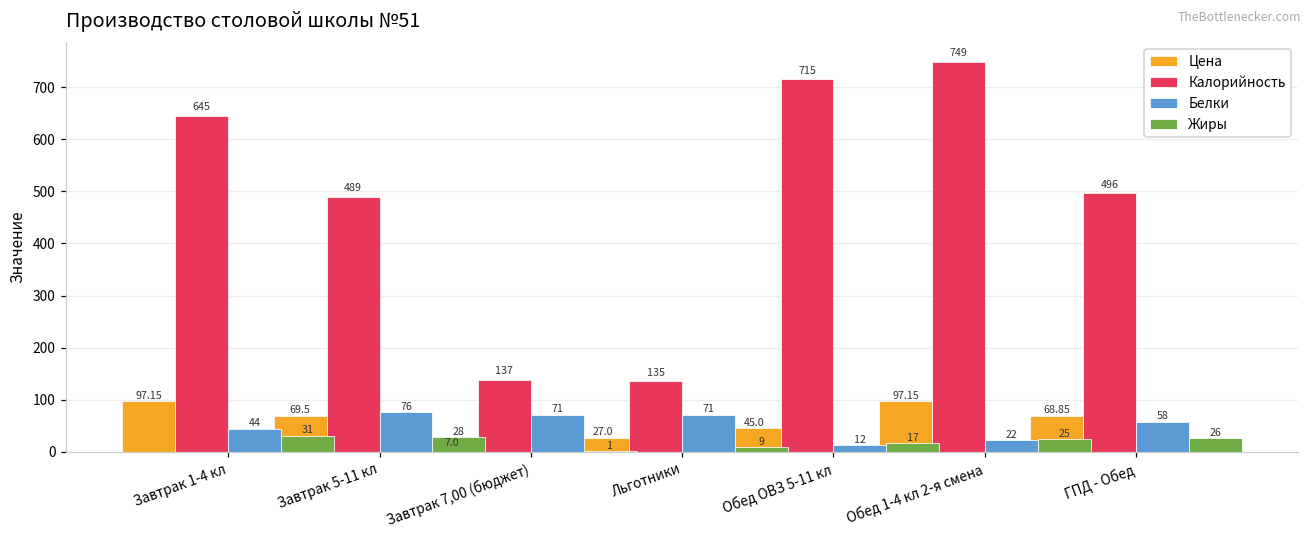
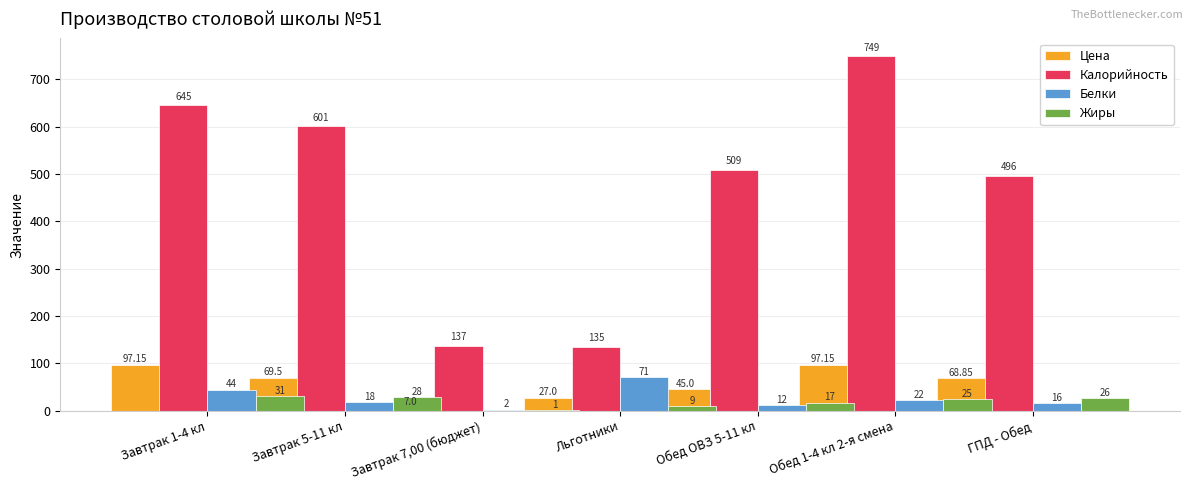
Калорийность, Завтрак 5-11 кл: 489 -> 601
Белки, Завтрак 5-11 кл: 76 -> 18
Белки, Завтрак 7,00 (бюджет): 71 -> 2
Калорийность, Обед ОВЗ 5-11 кл: 715 -> 509
Белки, ГПД - Обед: 58 -> 16
